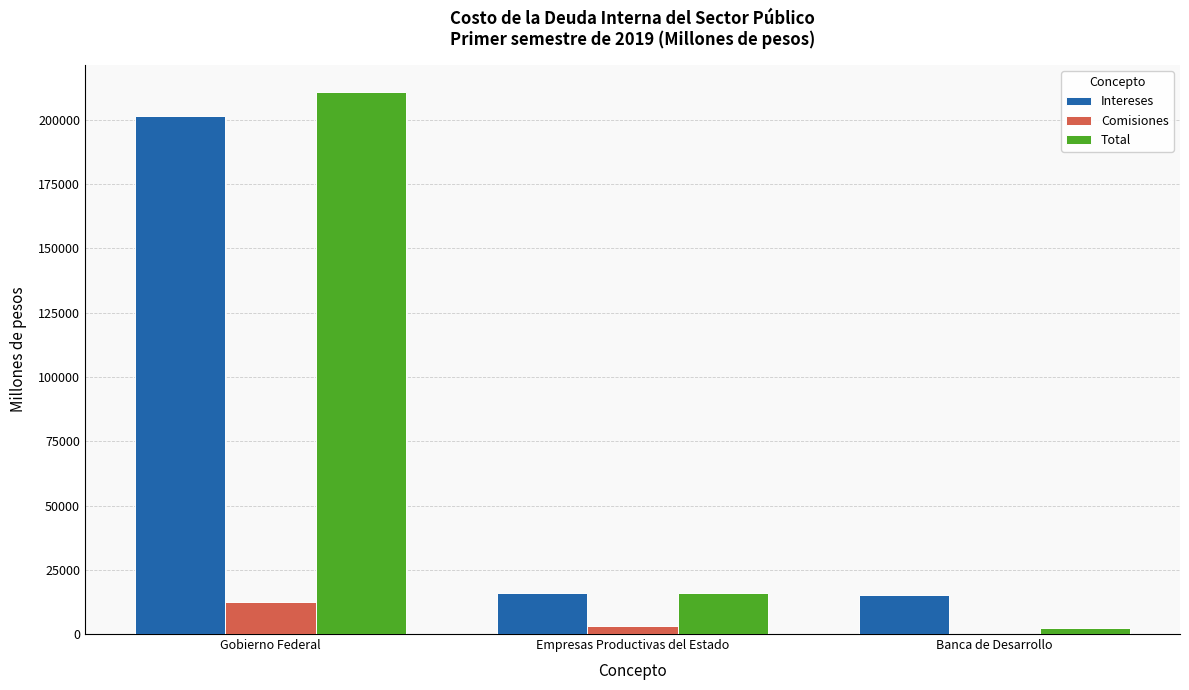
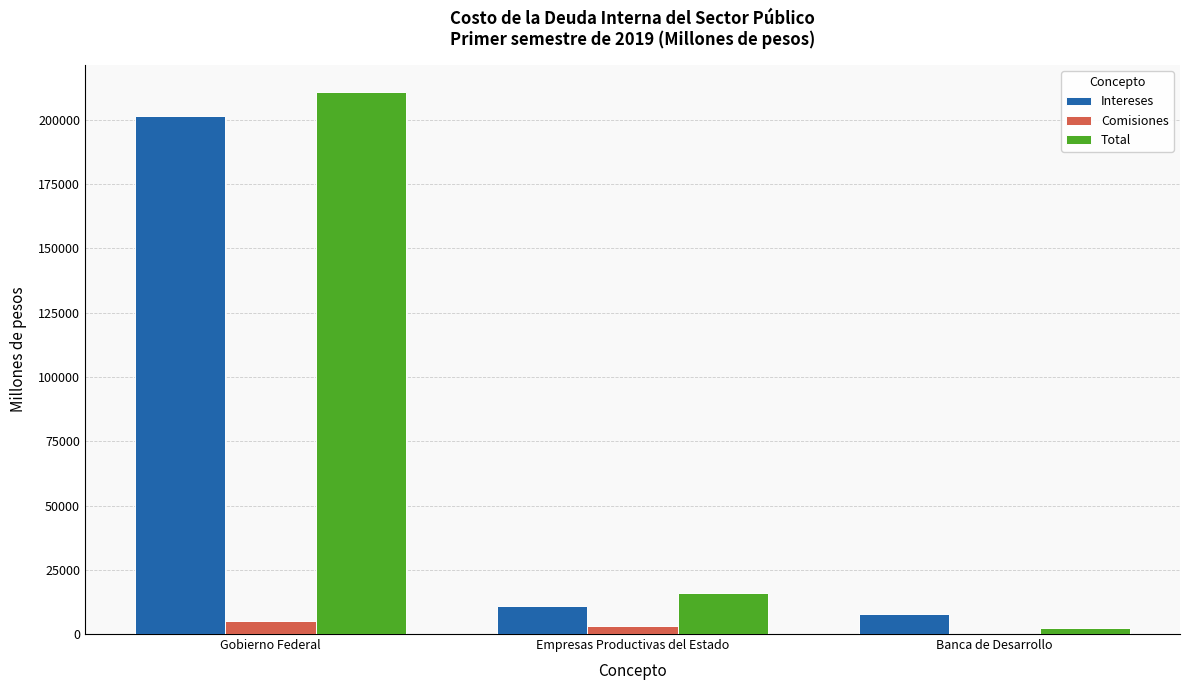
Comisiones, Gobierno Federal: 13000 -> 5000
Intereses, Empresas Productivas del Estado: 16000 -> 11000
Intereses, Banca de Desarrollo: 15000 -> 8000
